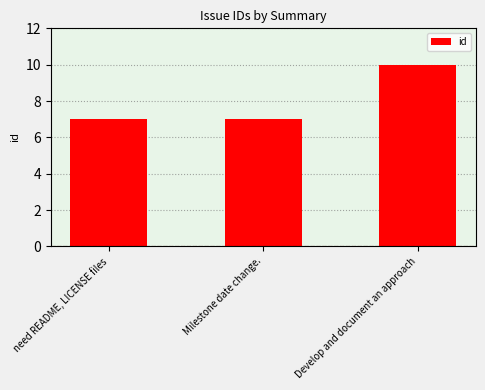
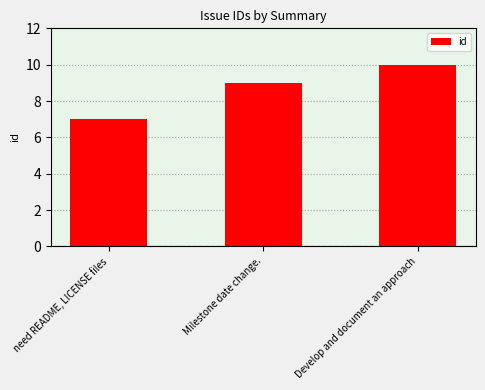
Milestone date change.: 7 -> 9
